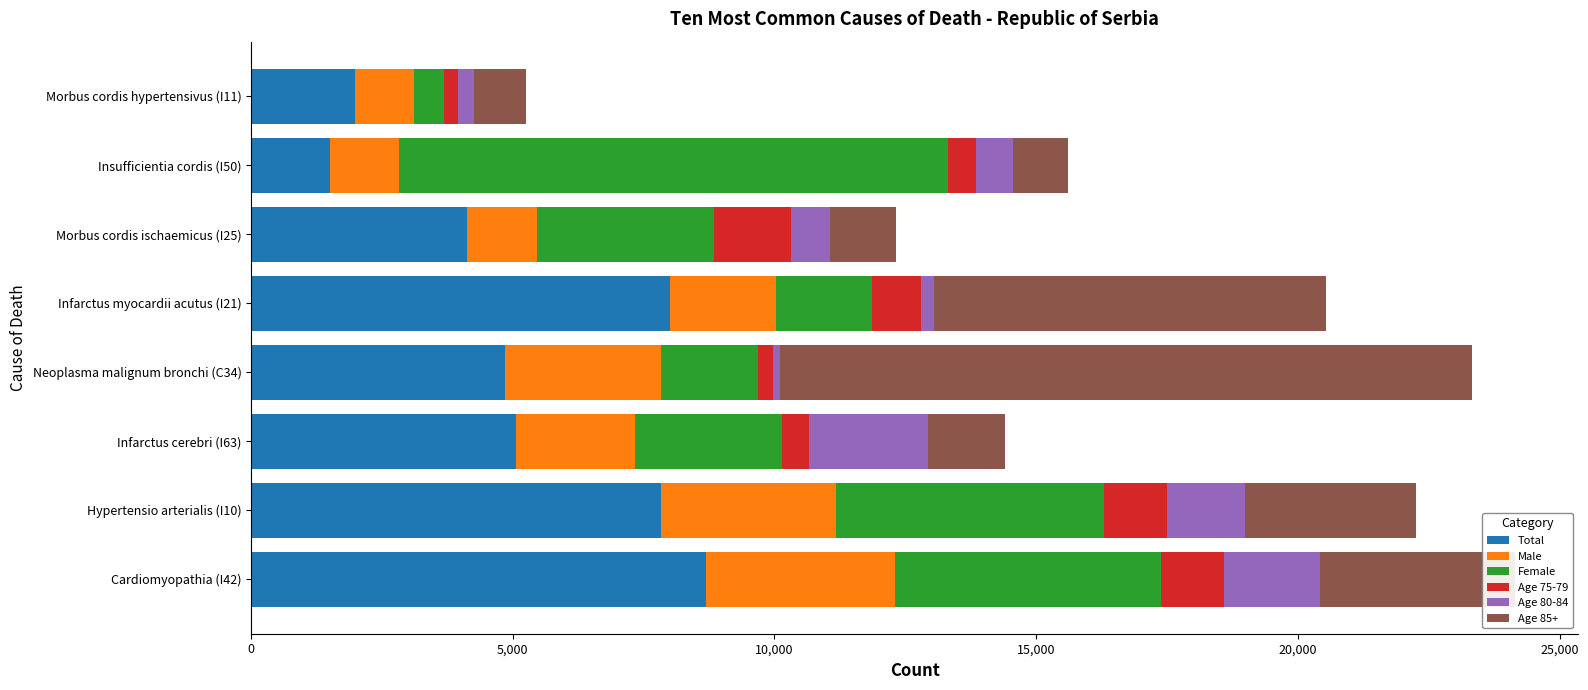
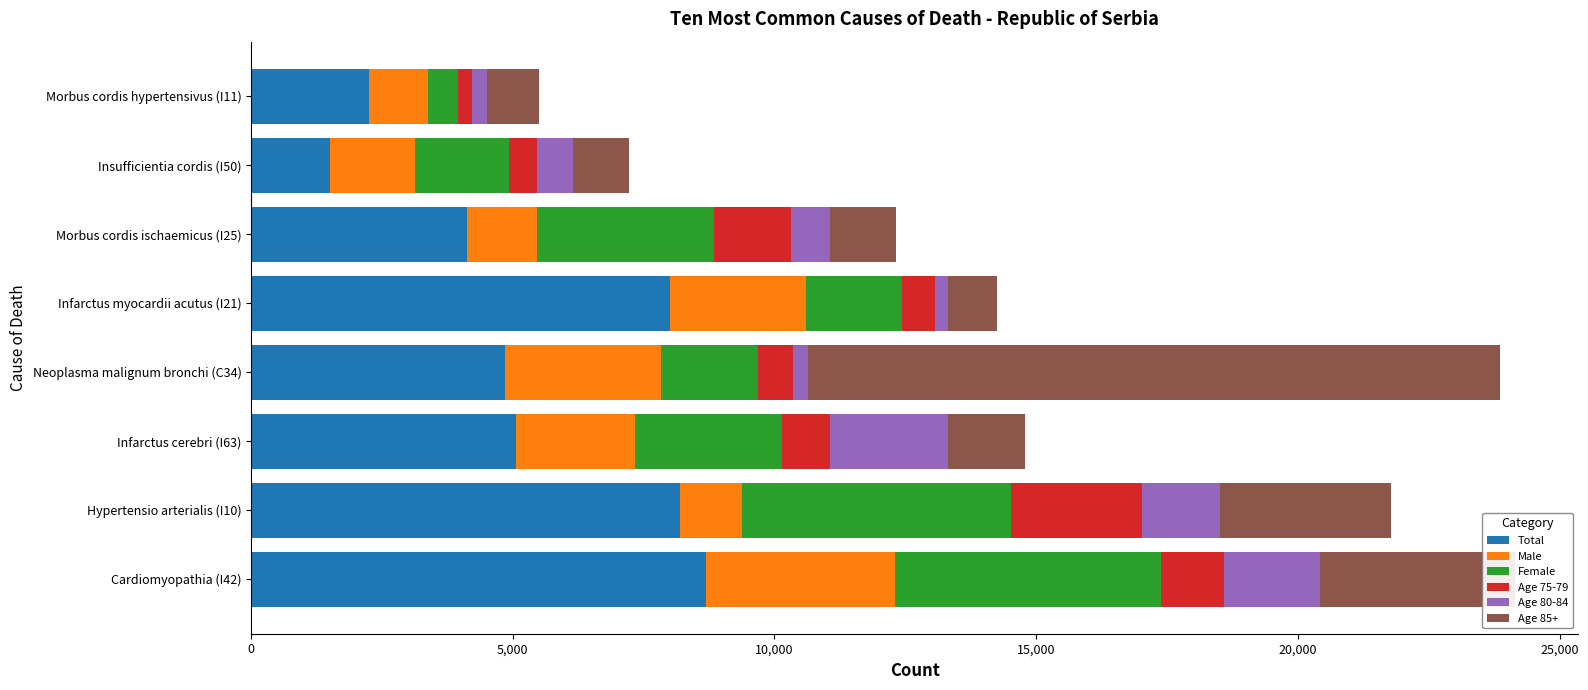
Total, Morbus cordis hypertensivus (I11): 2,000 -> 2,200
Male, Insufficientia cordis (I50): 1,300 -> 1,600
Female, Insufficientia cordis (I50): 10,500 -> 1,800
Male, Infarctus myocardii acutus (I21): 2,000 -> 2,600
Age 75-79, Infarctus myocardii acutus (I21): 900 -> 600
Age 85+, Infarctus myocardii acutus (I21): 7,500 -> 900
Age 75-79, Neoplasma malignum bronchi (C34): 300 -> 700
Age 80-84, Neoplasma malignum bronchi (C34): 100 -> 300
Age 75-79, Infarctus cerebri (I63): 500 -> 900
Total, Hypertensio arterialis (I10): 7,800 -> 8,200
Male, Hypertensio arterialis (I10): 3,300 -> 1,200
Age 75-79, Hypertensio arterialis (I10): 1,200 -> 2,500
